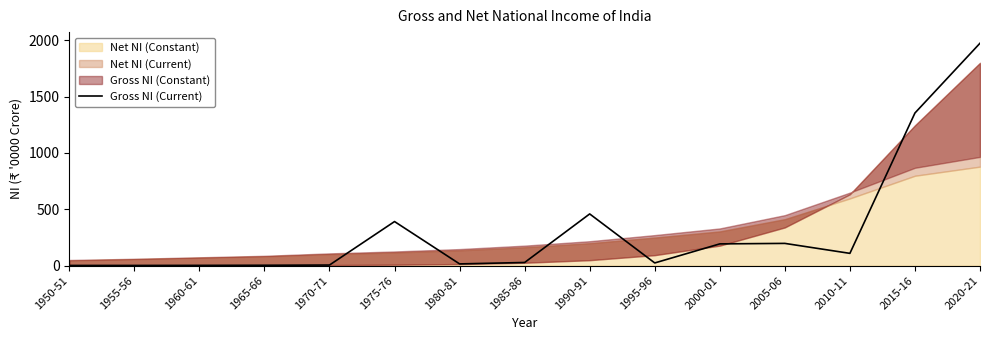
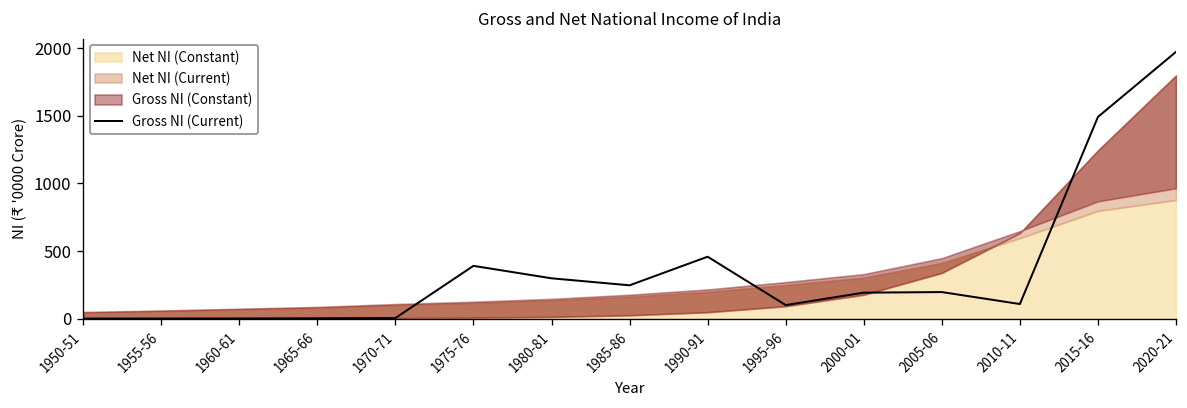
Gross NI (Current), 1980-81: 10 -> 300
Gross NI (Current), 1985-86: 30 -> 250
Gross NI (Current), 1995-96: 20 -> 100
Gross NI (Current), 2015-16: 1350 -> 1490
